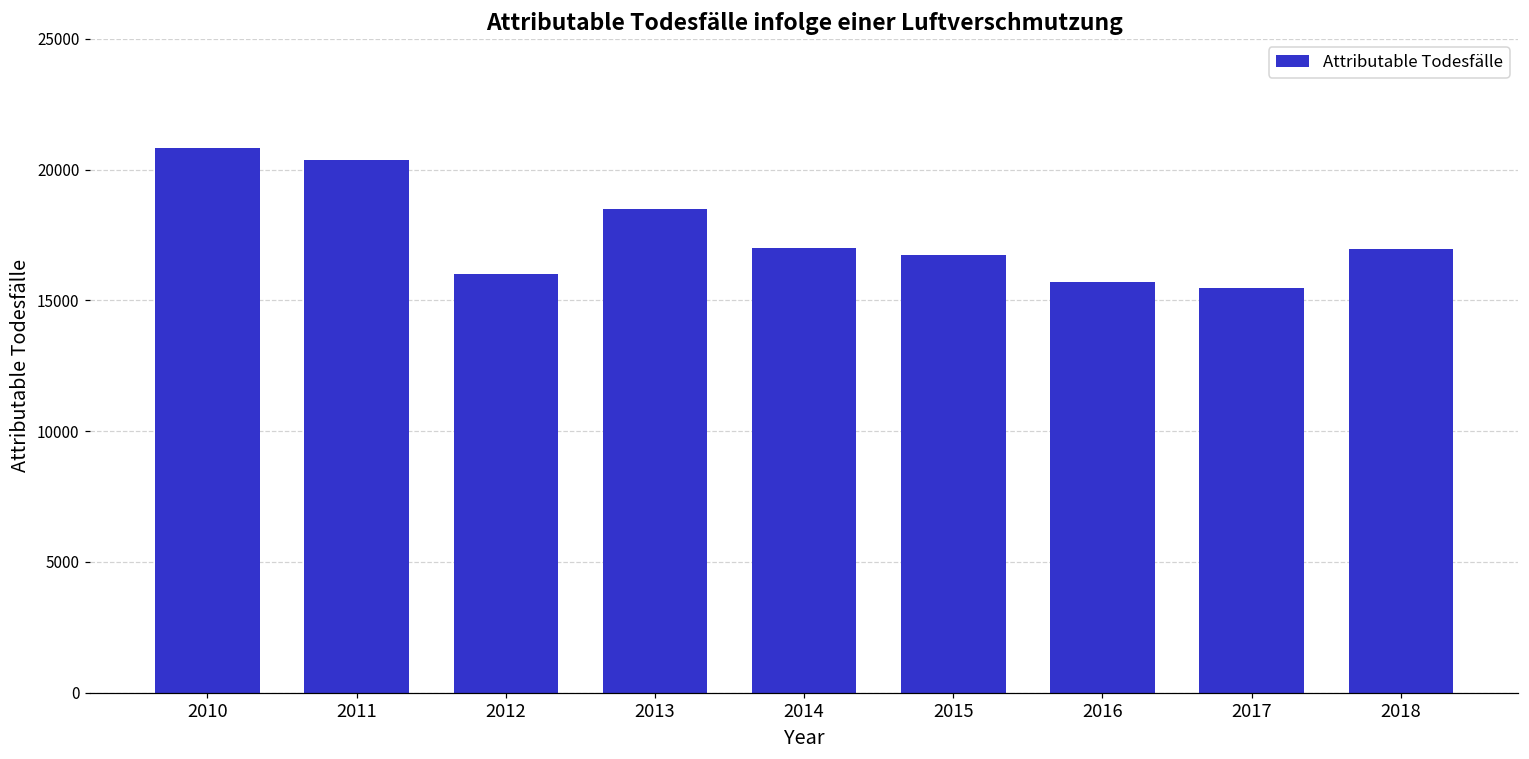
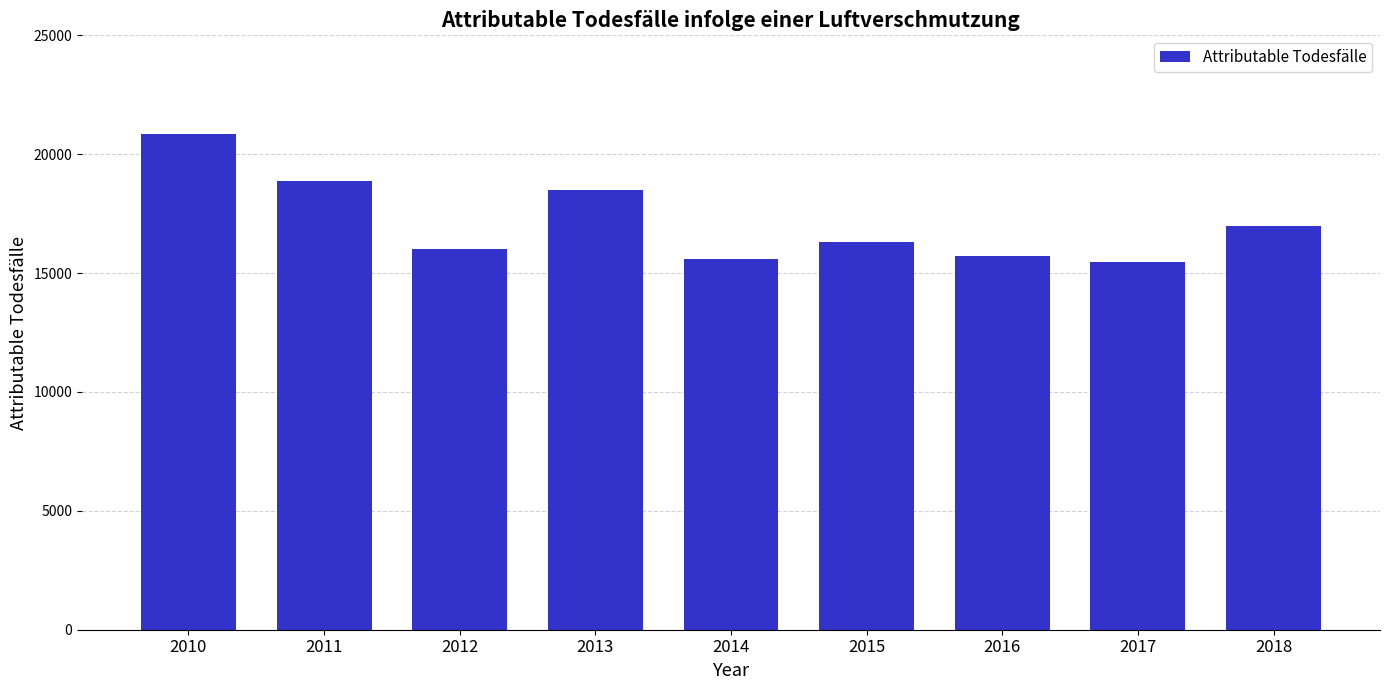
2011: 20400 -> 18900
2014: 17000 -> 15600
2015: 16700 -> 16300
